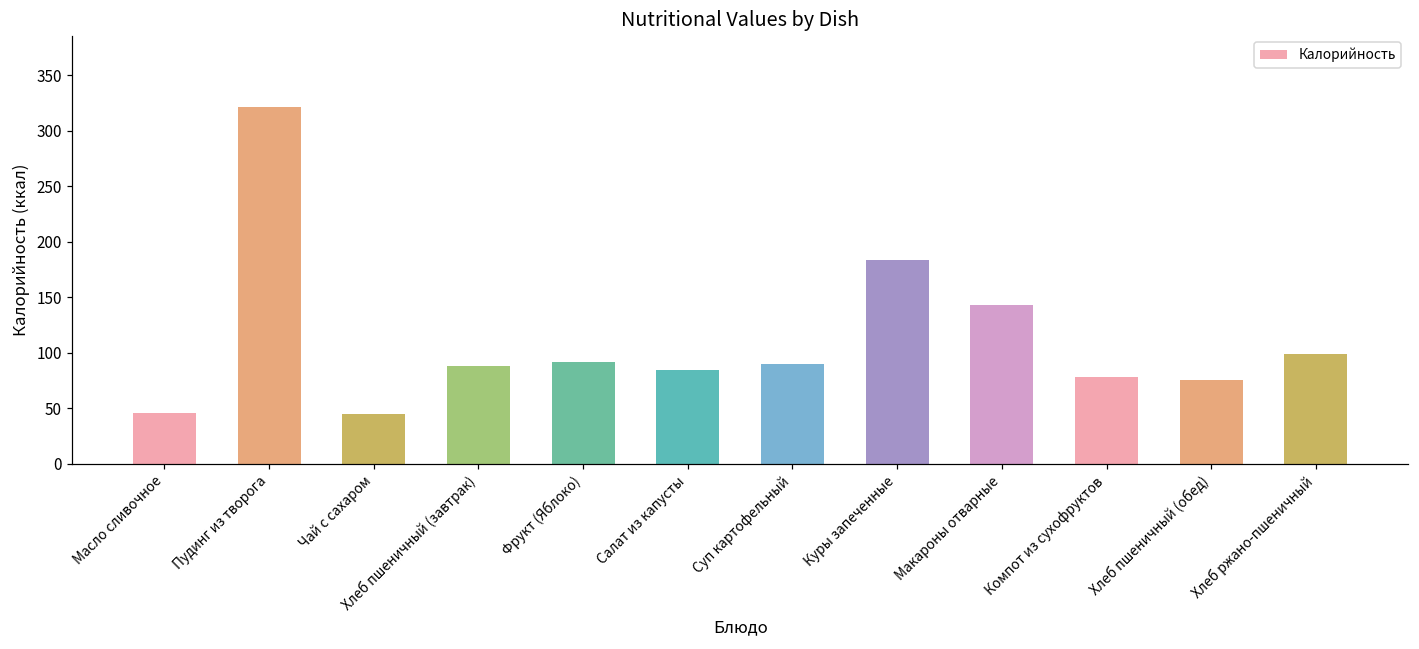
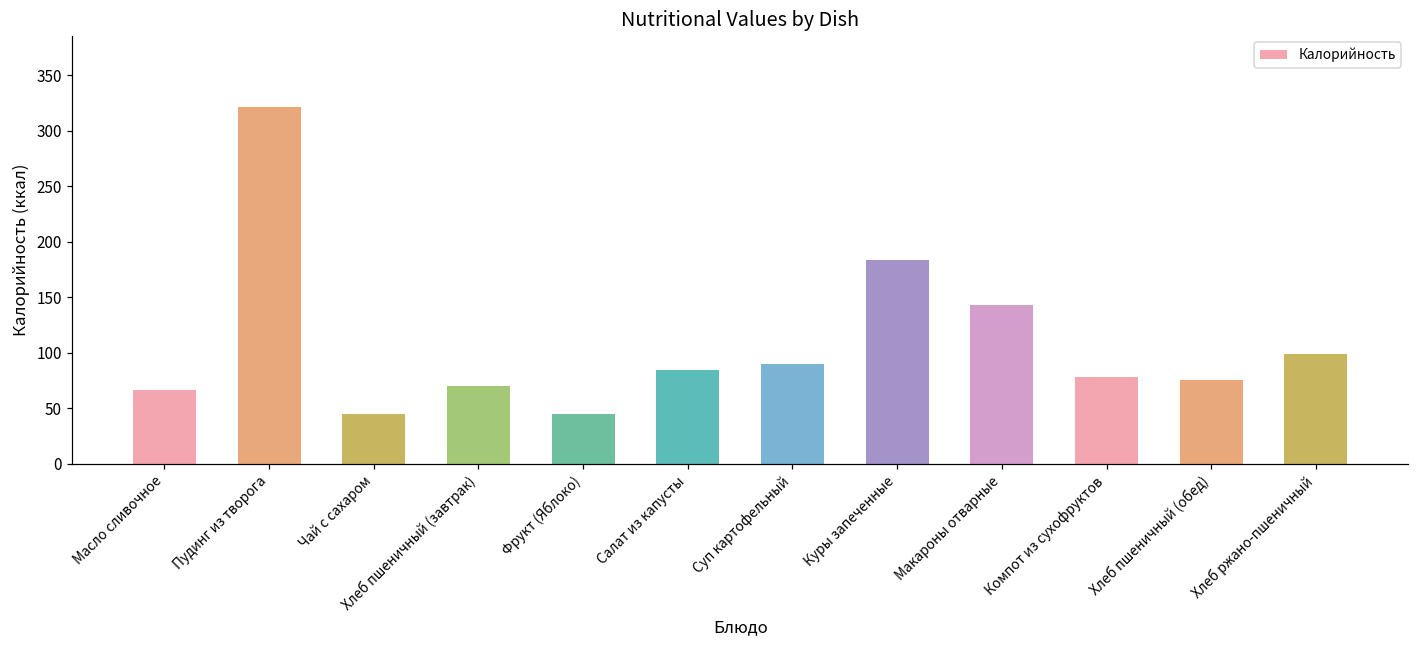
Масло сливочное: 46 -> 66
Хлеб пшеничный (завтрак): 88 -> 70
Фрукт (Яблоко): 92 -> 44
